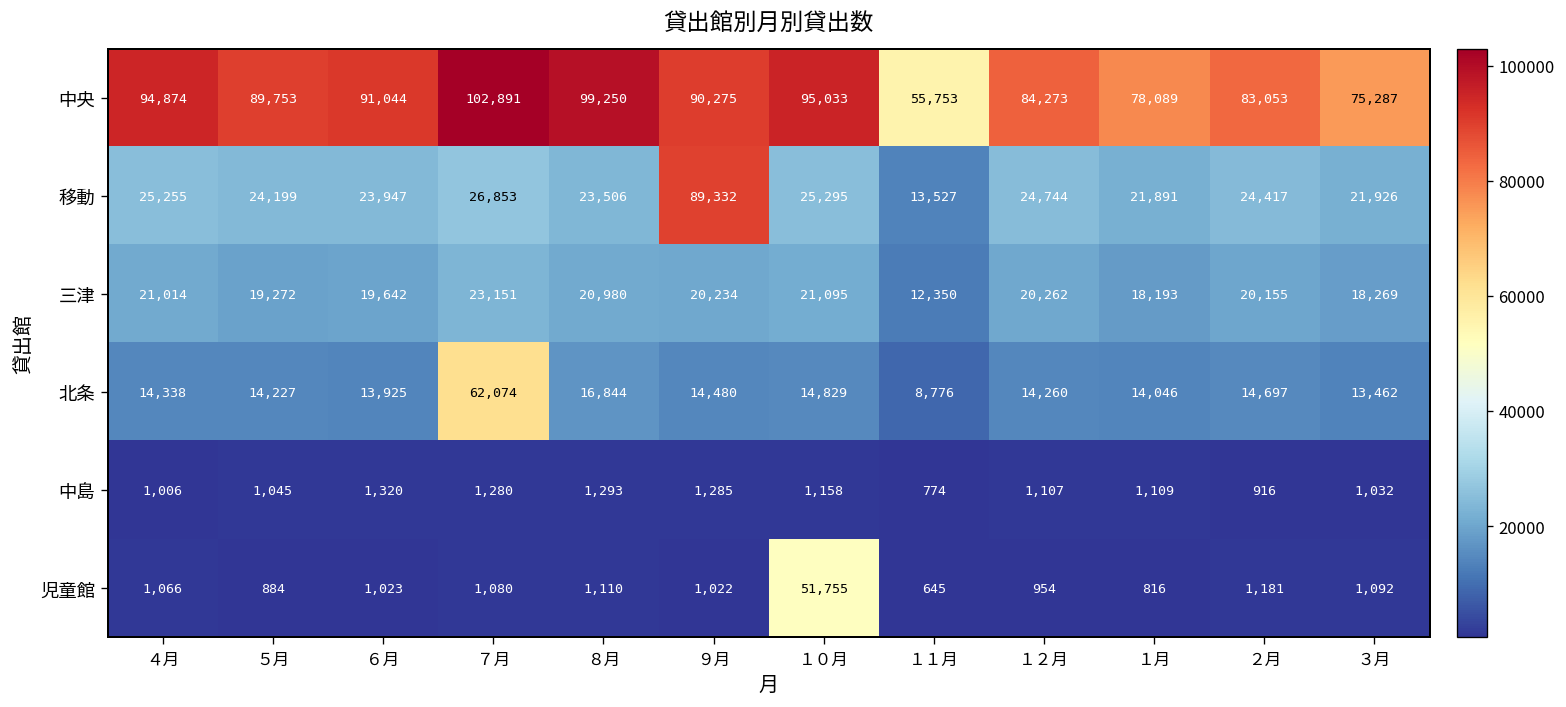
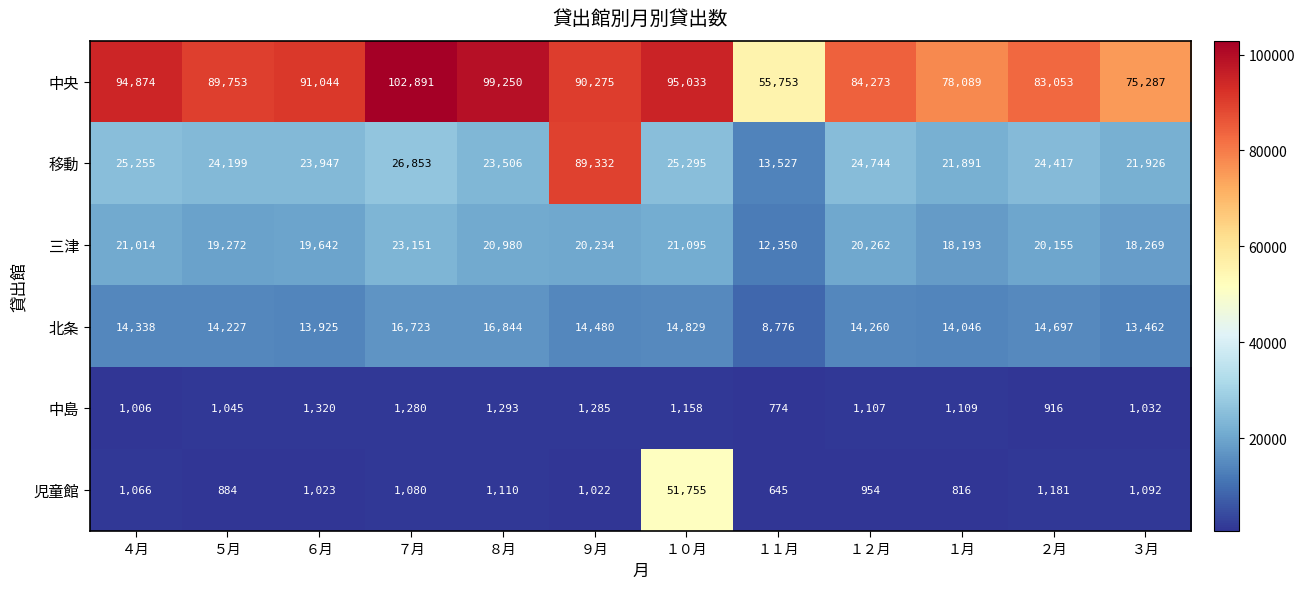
北条, ７月: 62,074 -> 16,723
